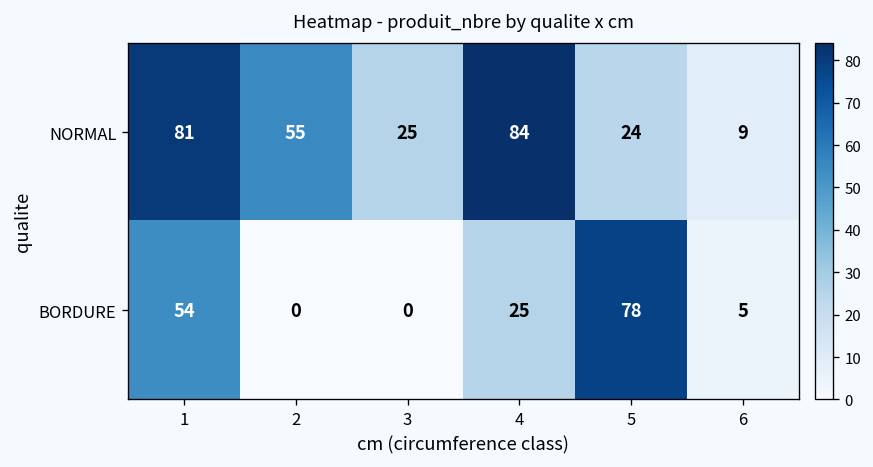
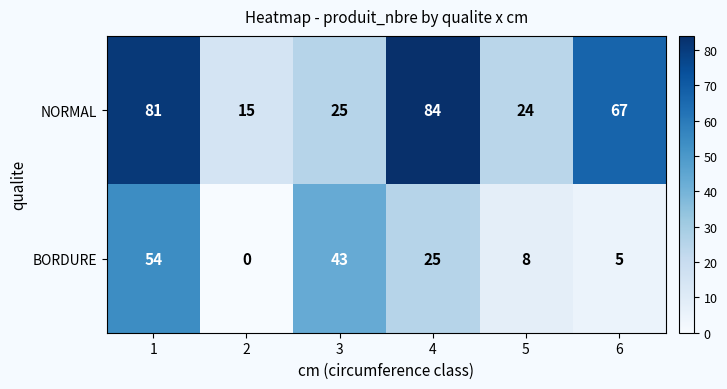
NORMAL, 2: 55 -> 15
NORMAL, 6: 9 -> 67
BORDURE, 3: 0 -> 43
BORDURE, 5: 78 -> 8
